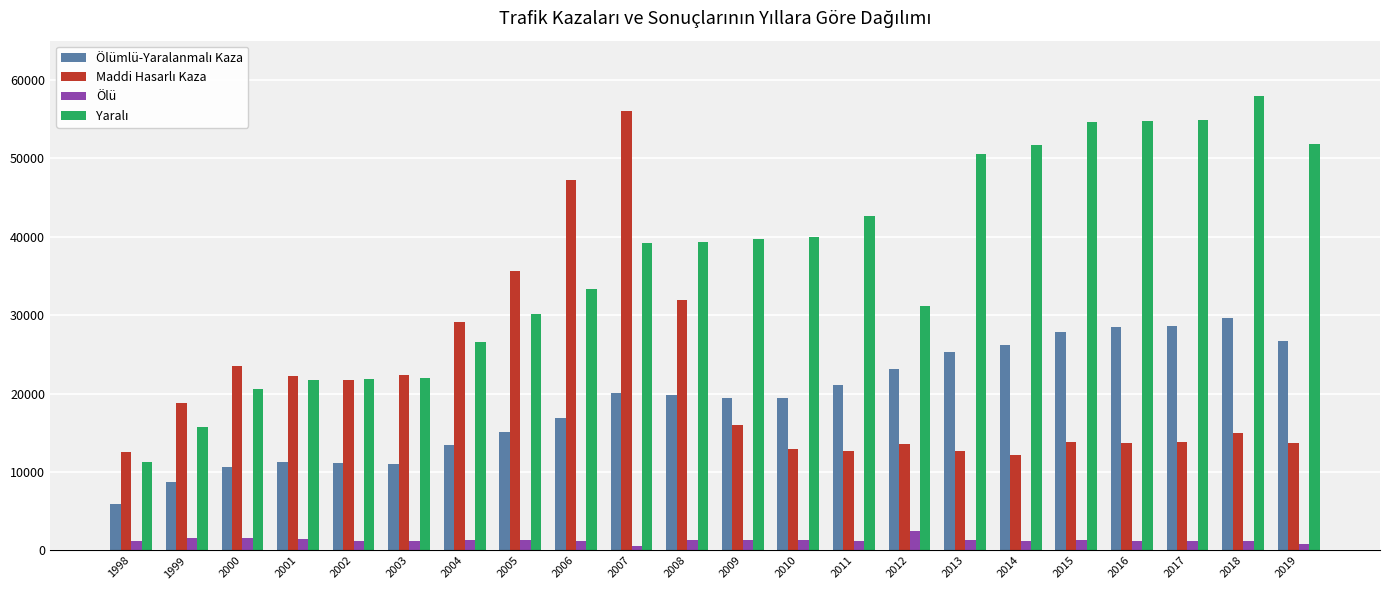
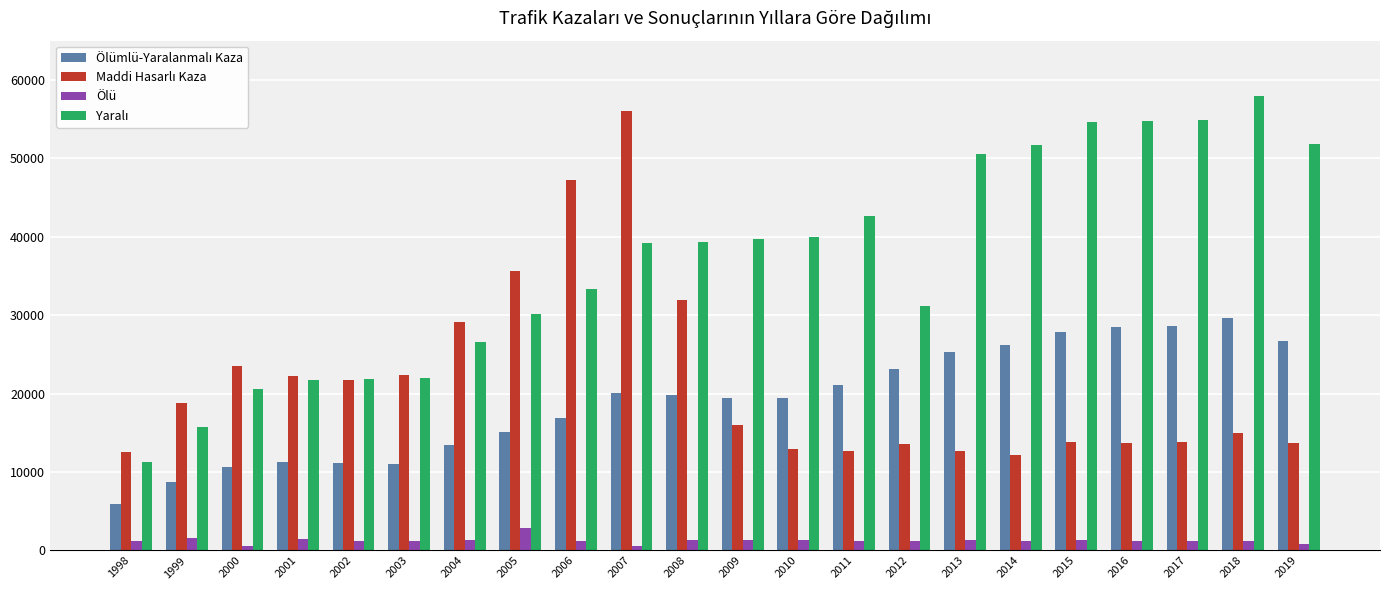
Ölü, 2000: 2000 -> 1000
Ölü, 2005: 1000 -> 3000
Ölü, 2012: 2000 -> 1000
